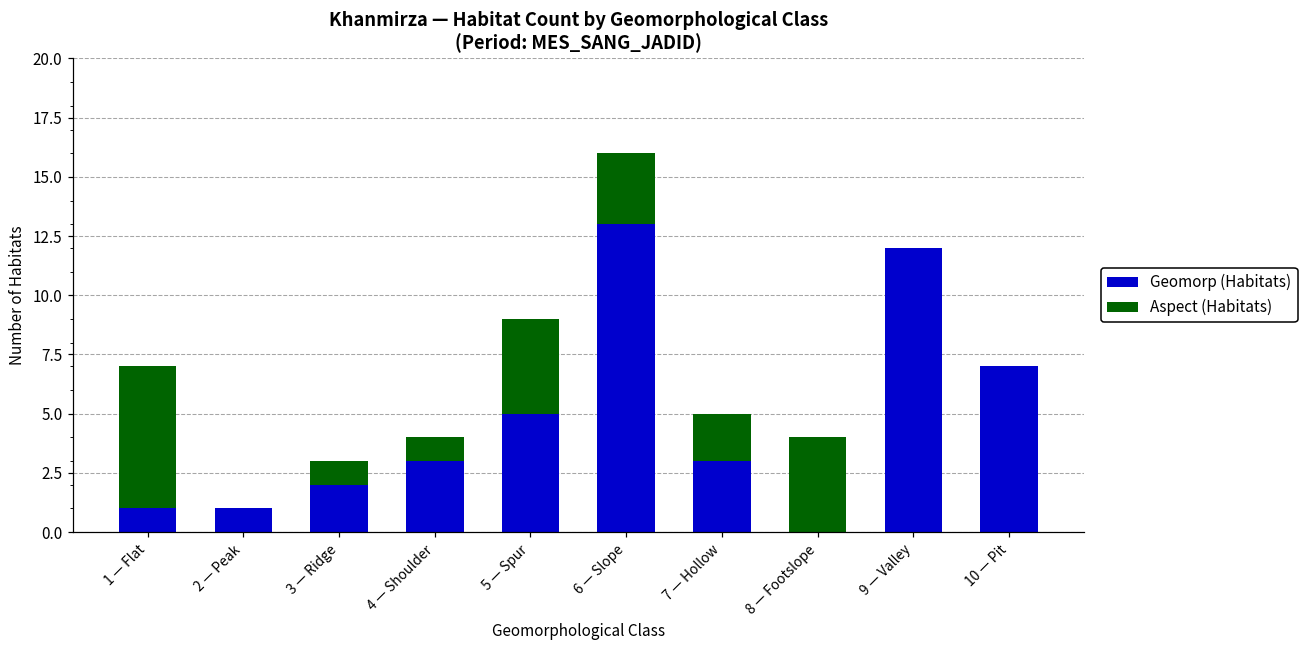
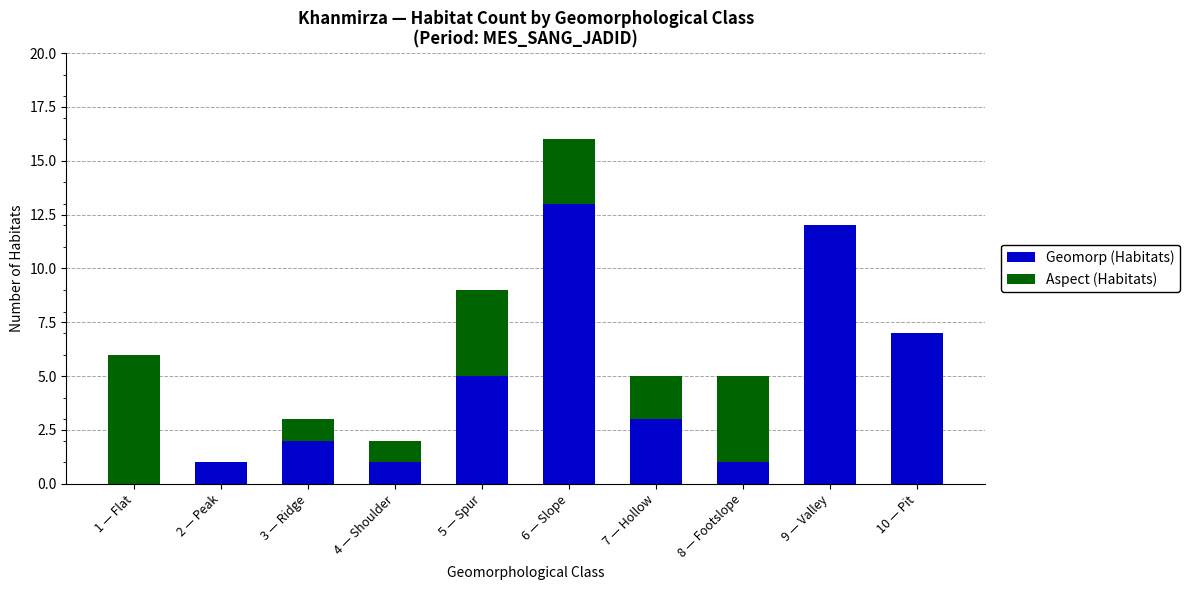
Geomorp (Habitats), 1 — Flat: 1 -> 0
Geomorp (Habitats), 4 — Shoulder: 3 -> 1
Geomorp (Habitats), 8 — Footslope: 0 -> 1
